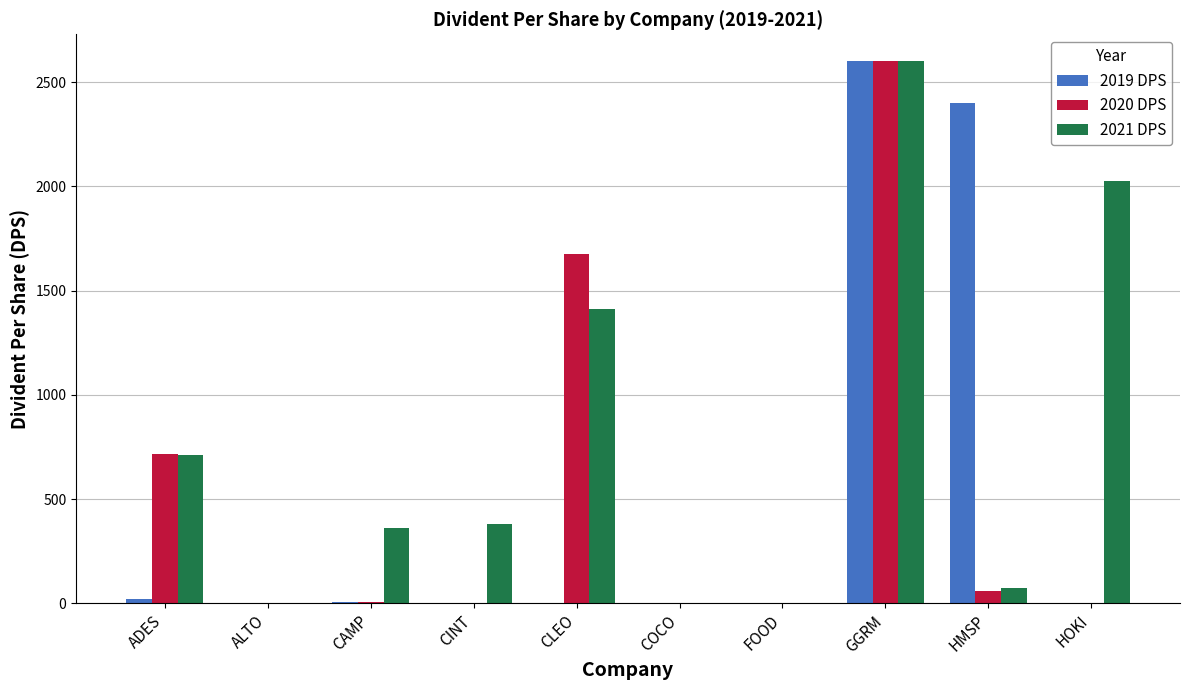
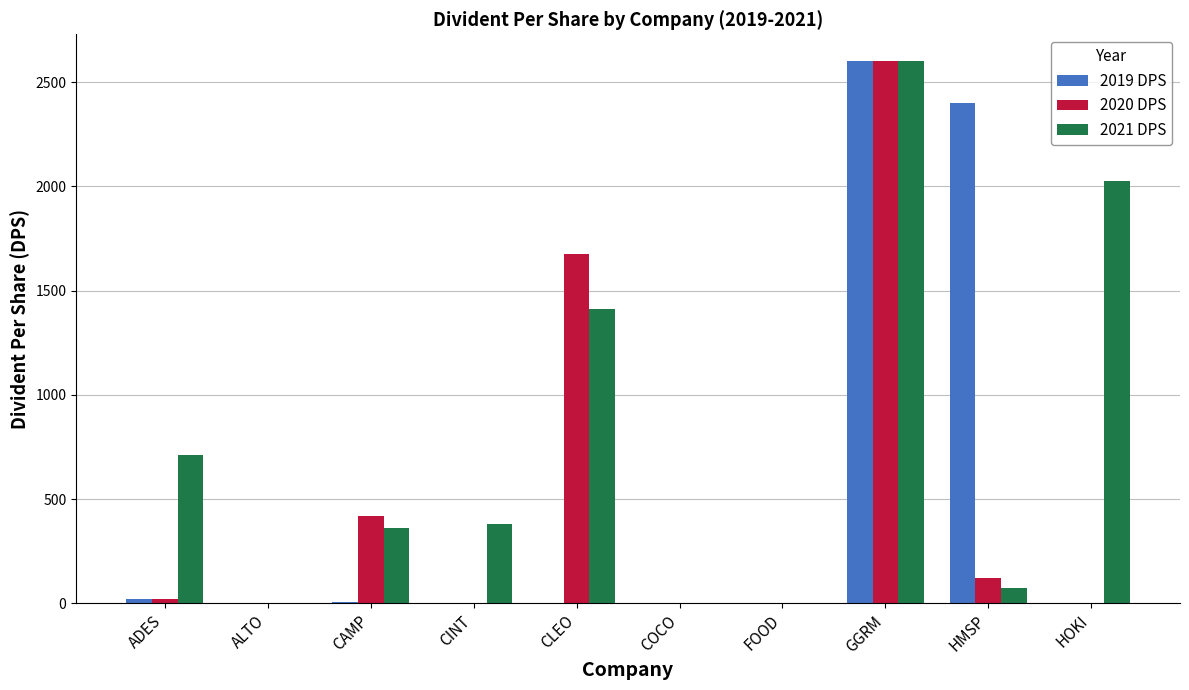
2020 DPS, ADES: 720 -> 20
2020 DPS, CAMP: 0 -> 420
2020 DPS, HMSP: 60 -> 120
